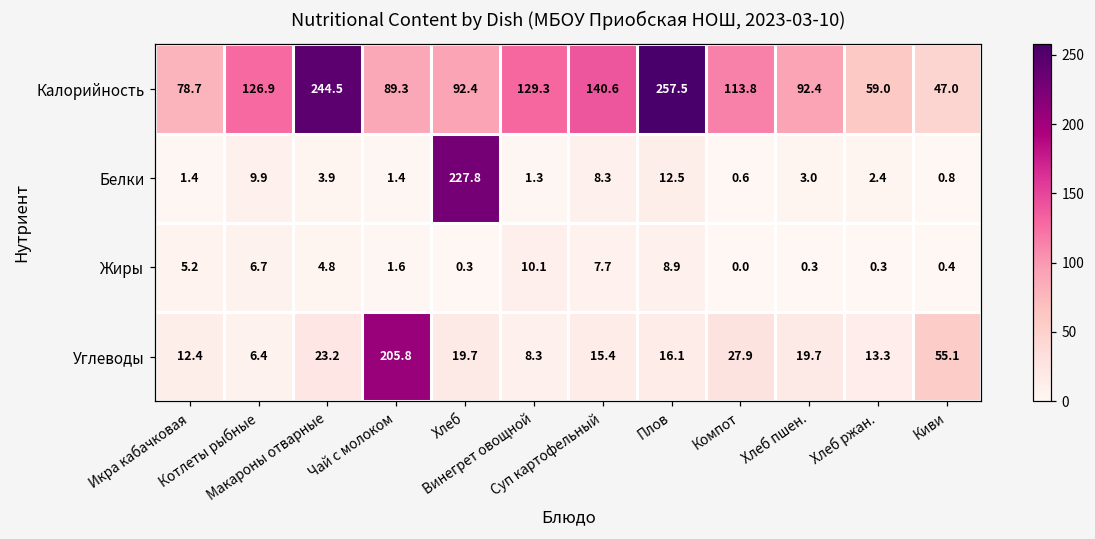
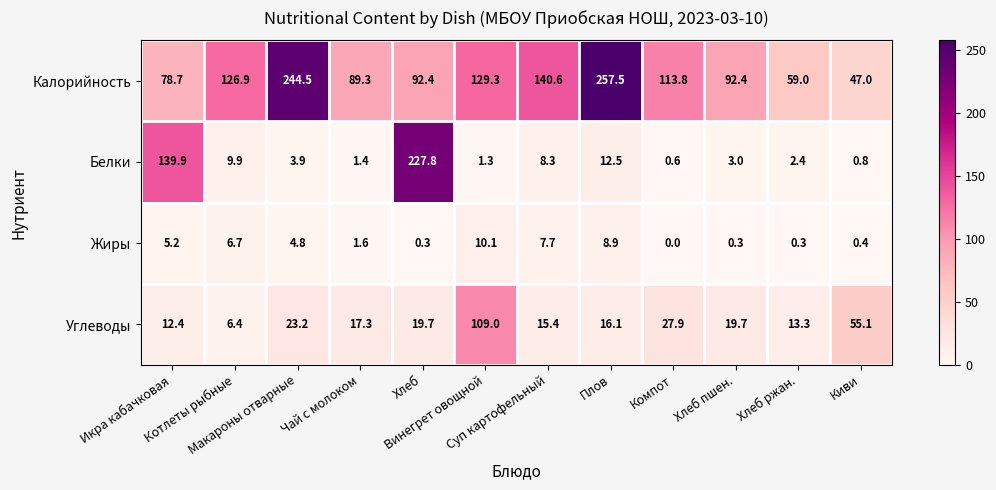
Белки, Икра кабачковая: 1.4 -> 139.9
Углеводы, Чай с молоком: 205.8 -> 17.3
Углеводы, Винегрет овощной: 8.3 -> 109.0
